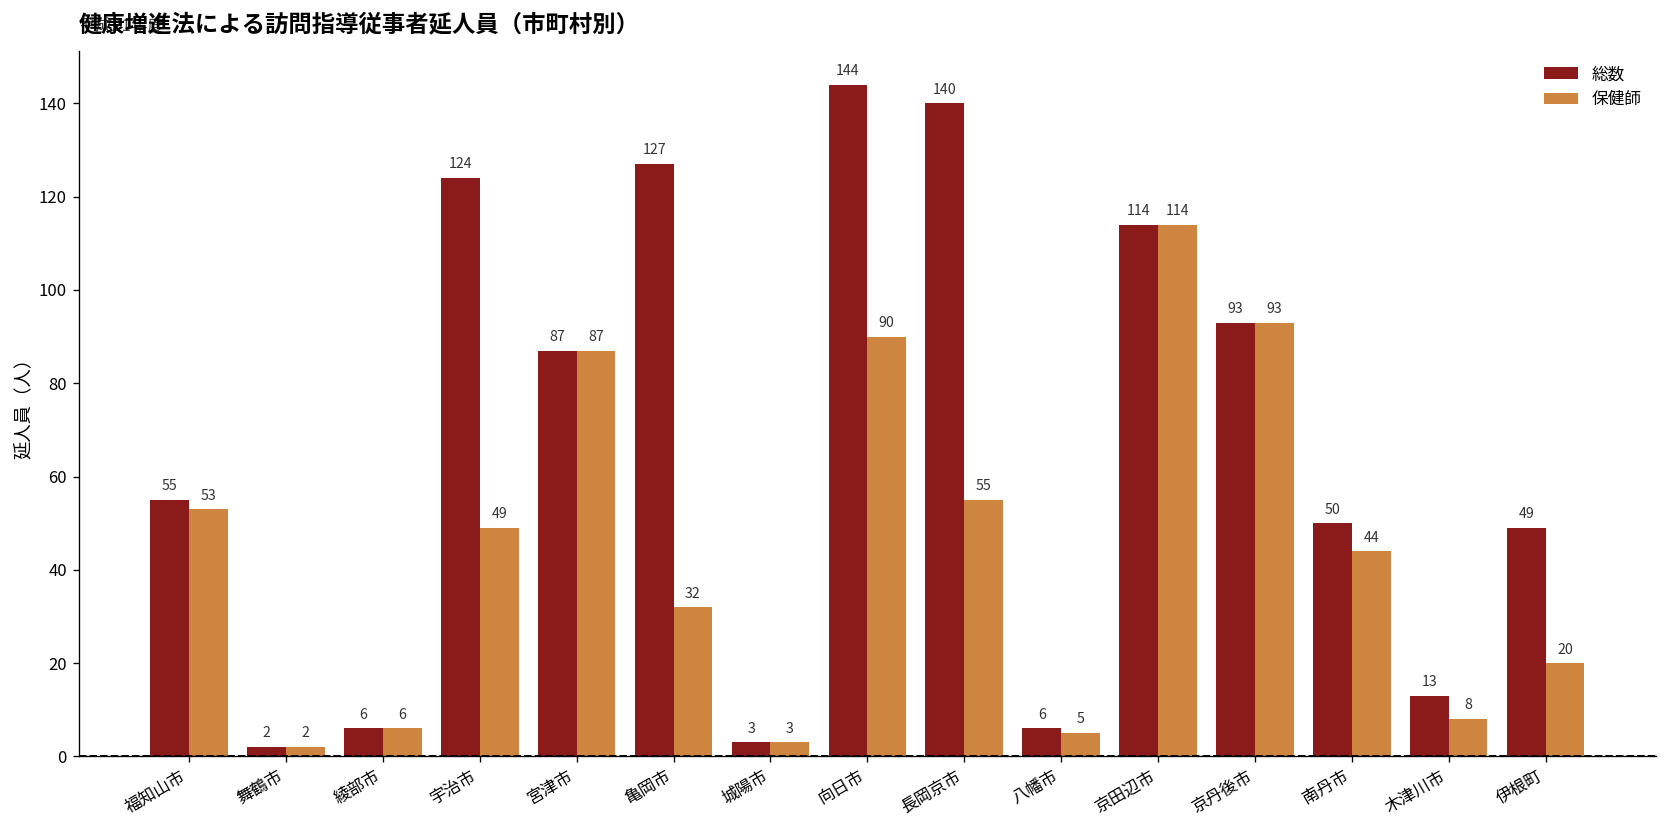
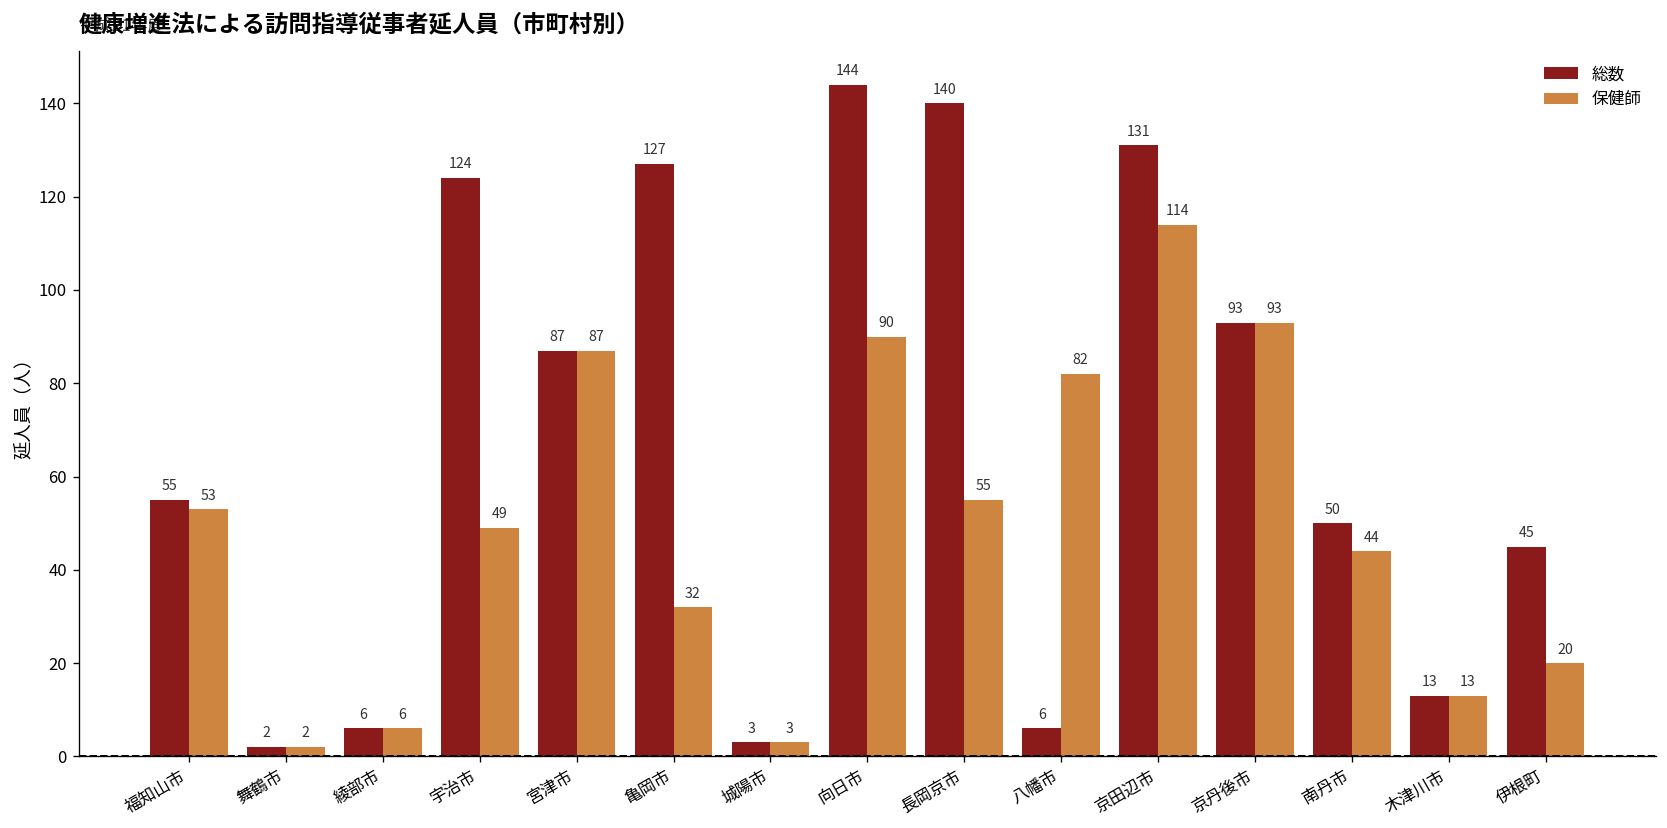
保健師, 八幡市: 5 -> 82
総数, 京田辺市: 114 -> 131
保健師, 木津川市: 8 -> 13
総数, 伊根町: 49 -> 45
